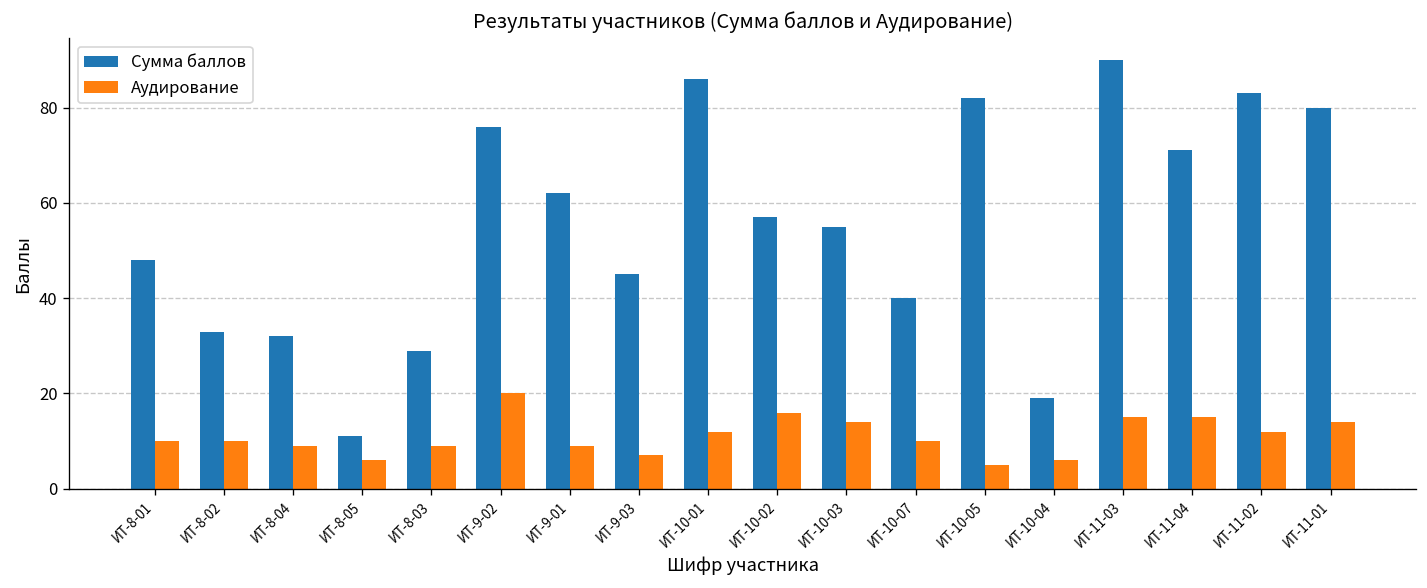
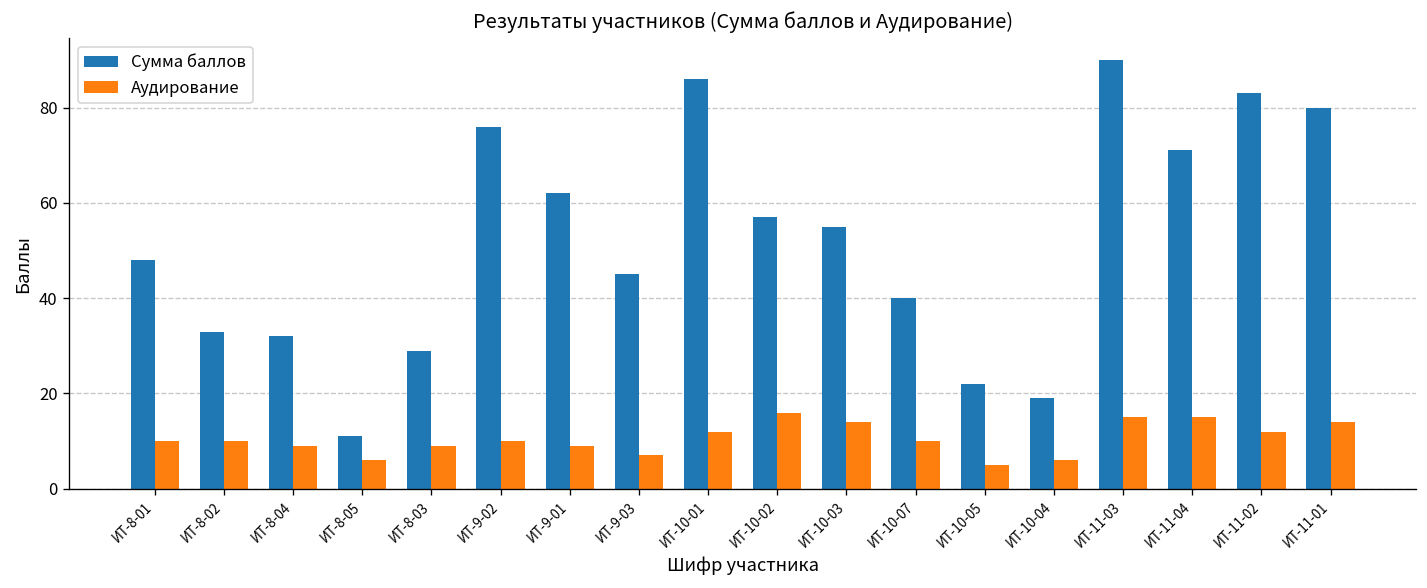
Аудирование, ИТ-9-02: 20 -> 10
Сумма баллов, ИТ-10-05: 82 -> 22
